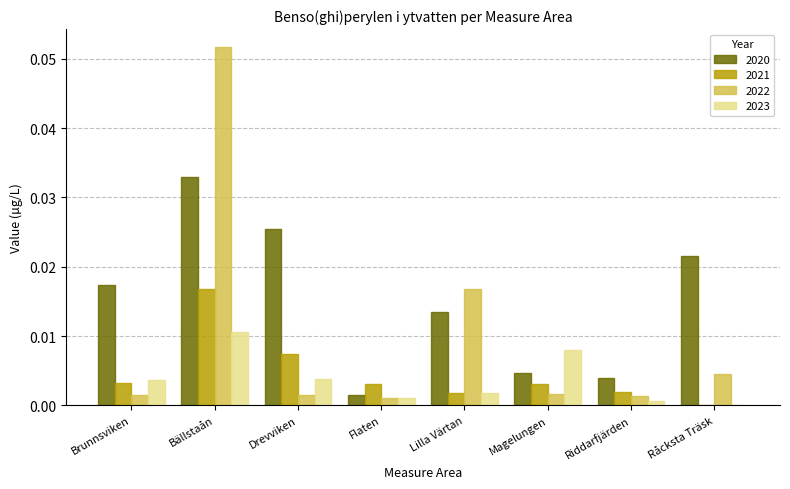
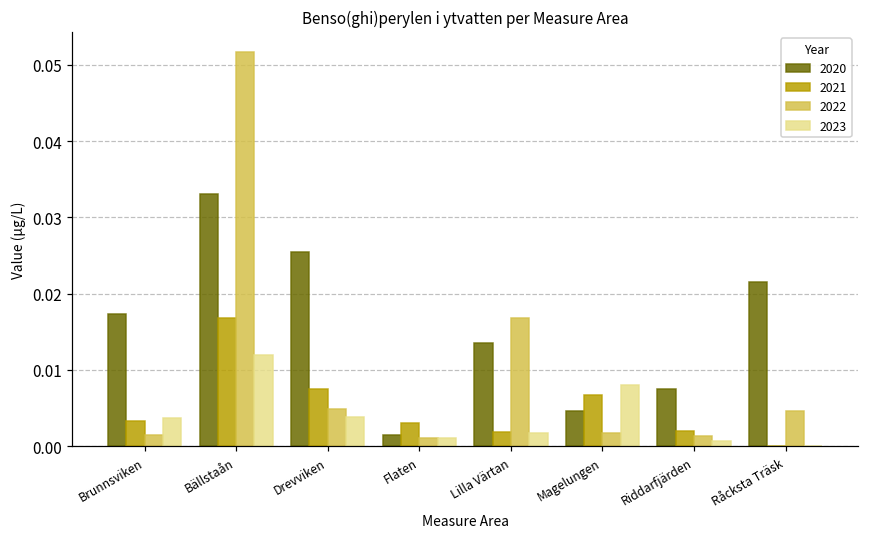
2023, Bällstaån: 0.011 -> 0.012
2022, Drevviken: 0.002 -> 0.005
2021, Magelungen: 0.003 -> 0.007
2020, Riddarfjärden: 0.004 -> 0.008
